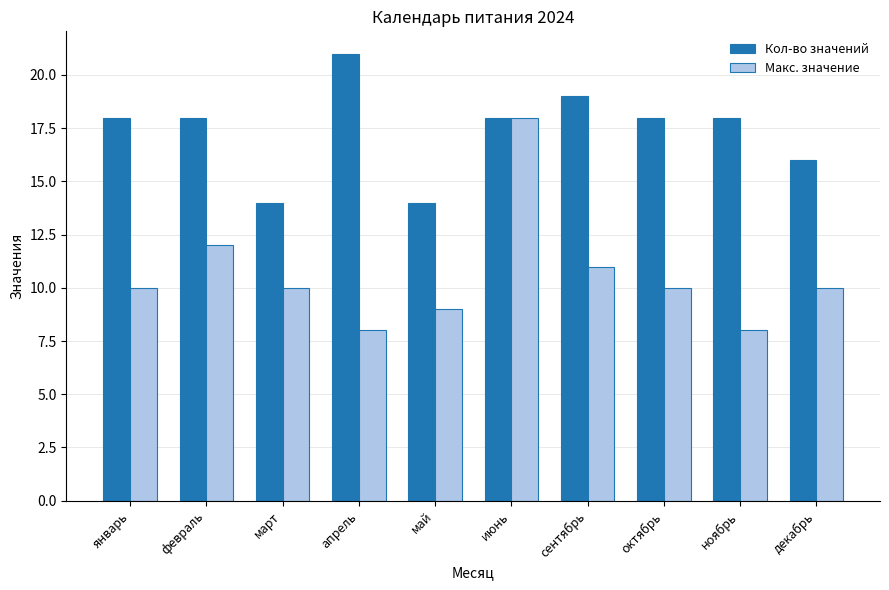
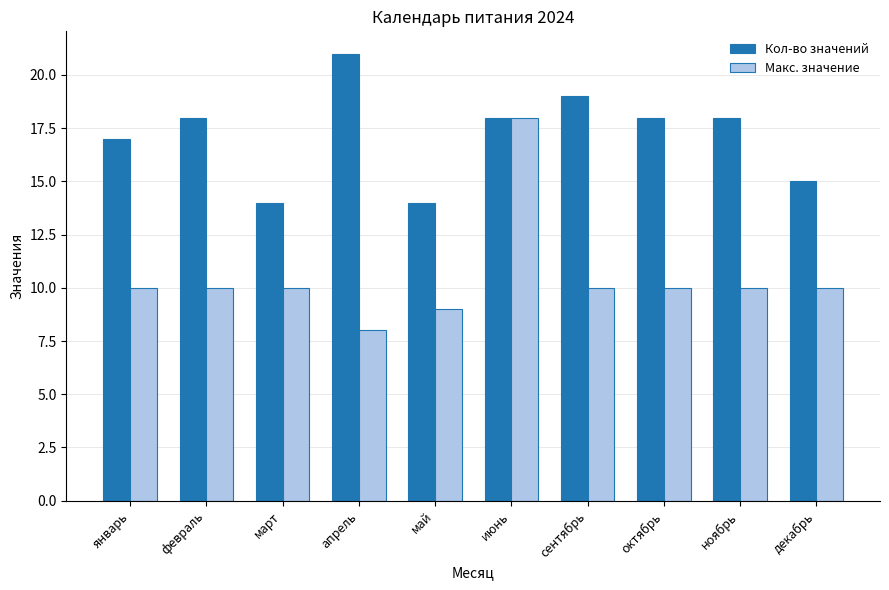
Кол-во значений, январь: 18 -> 17
Макс. значение, февраль: 12 -> 10
Макс. значение, сентябрь: 11 -> 10
Макс. значение, ноябрь: 8 -> 10
Кол-во значений, декабрь: 16 -> 15
